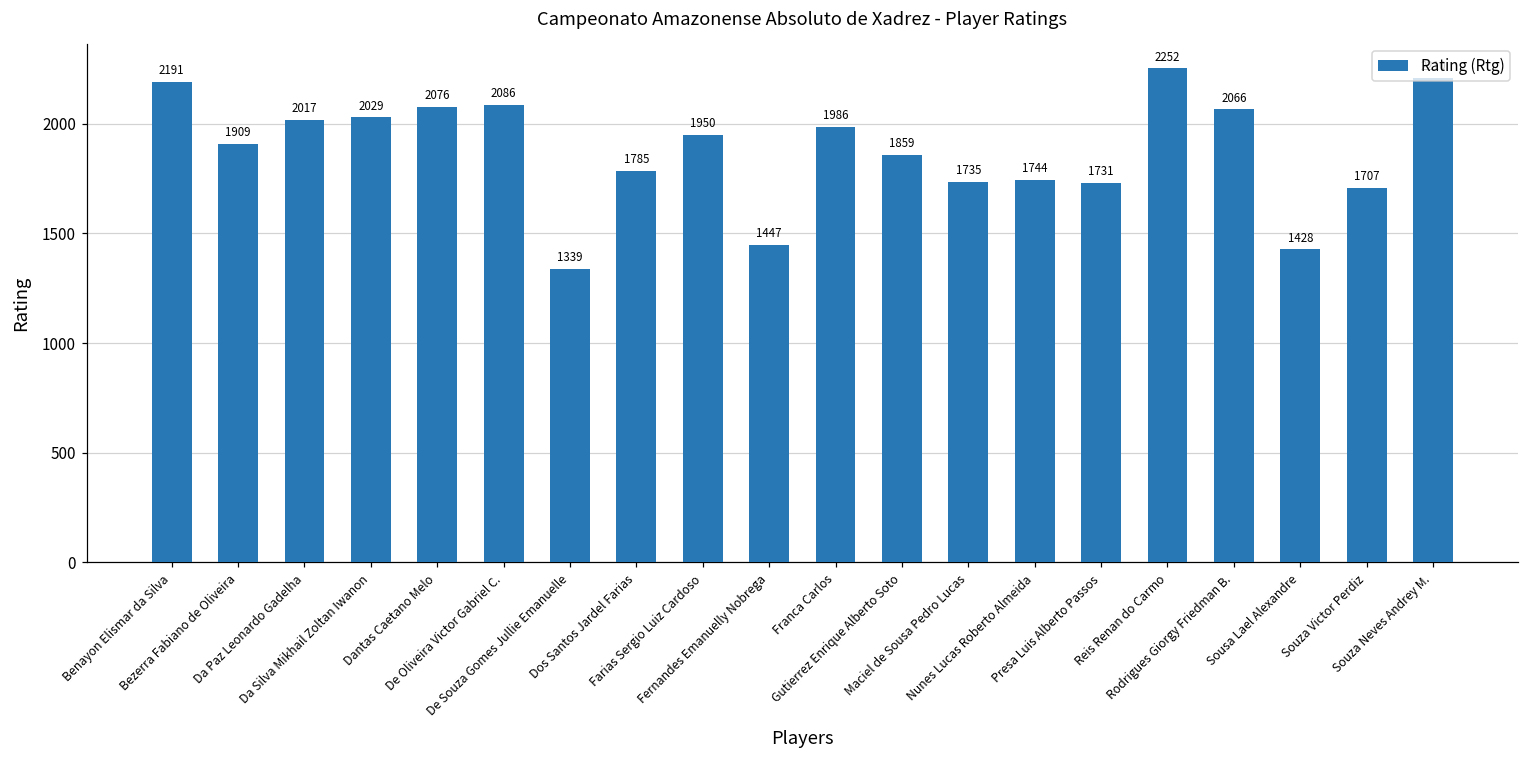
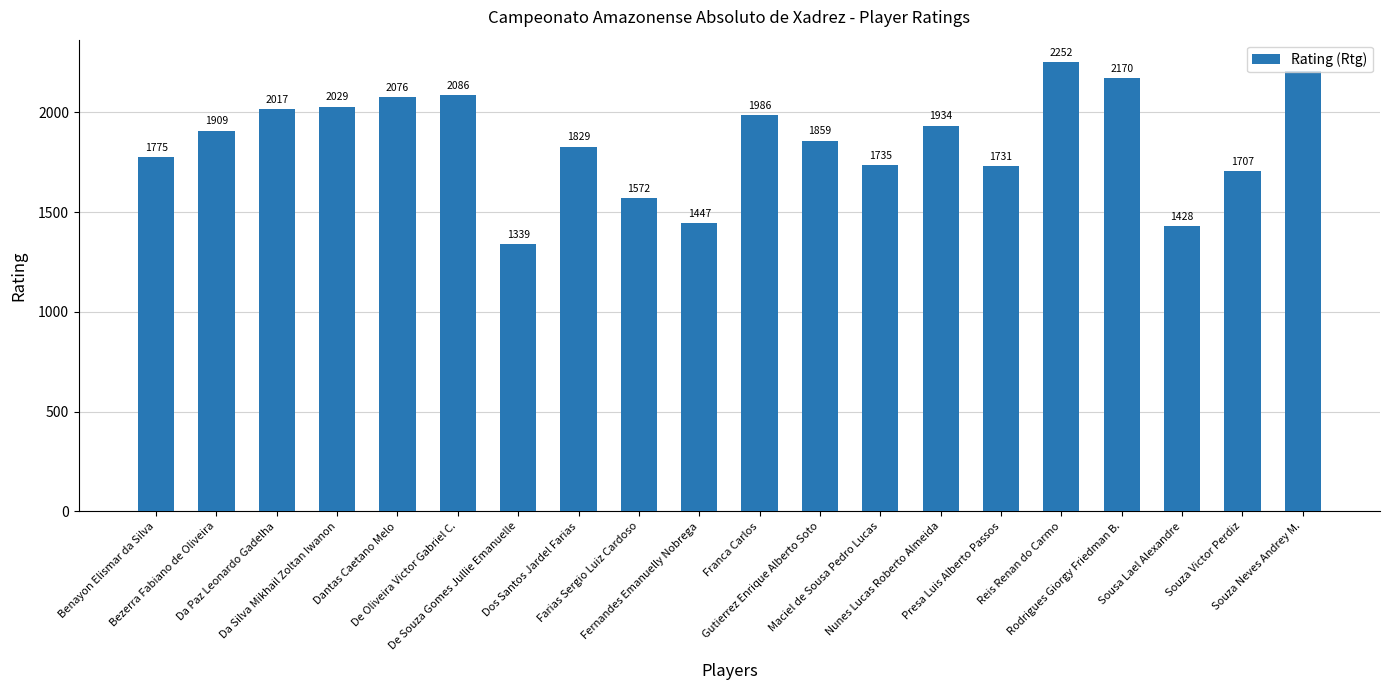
Benayon Elismar da Silva: 2191 -> 1775
Dos Santos Jardel Farias: 1785 -> 1829
Farias Sergio Luiz Cardoso: 1950 -> 1572
Nunes Lucas Roberto Almeida: 1744 -> 1934
Rodrigues Giorgy Friedman B.: 2066 -> 2170
